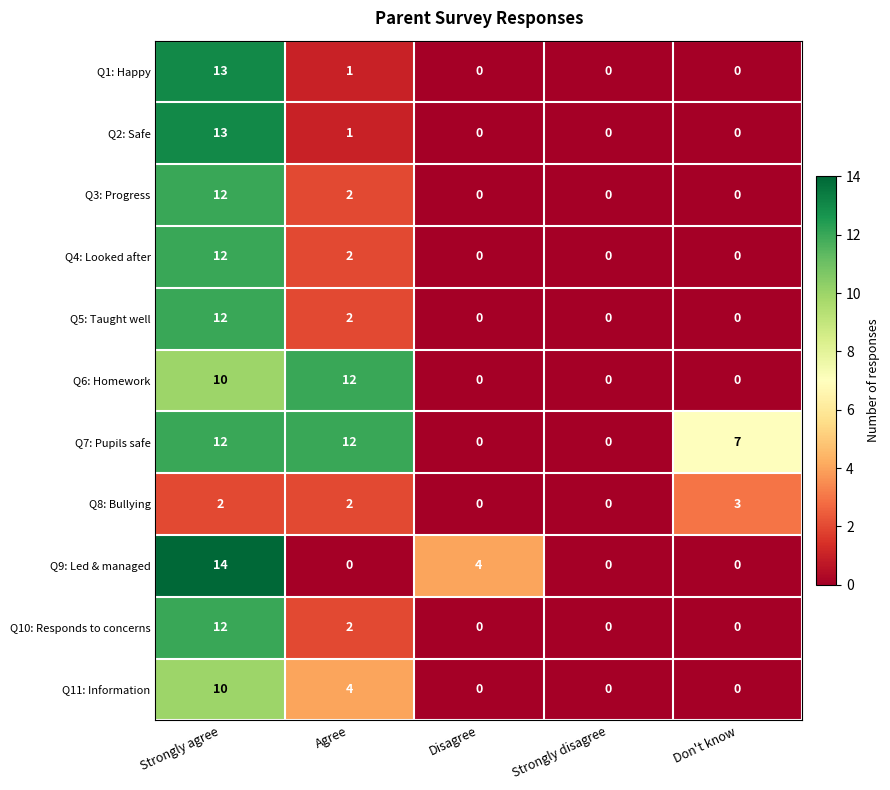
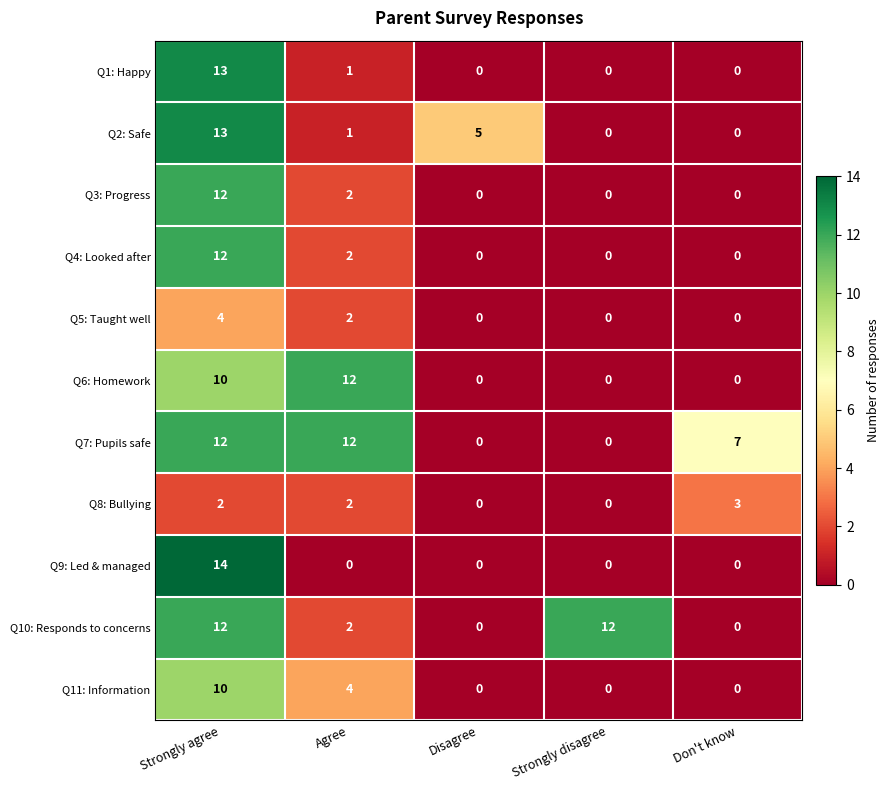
Q2: Safe, Disagree: 0 -> 5
Q5: Taught well, Strongly agree: 12 -> 4
Q9: Led & managed, Disagree: 4 -> 0
Q10: Responds to concerns, Strongly disagree: 0 -> 12
